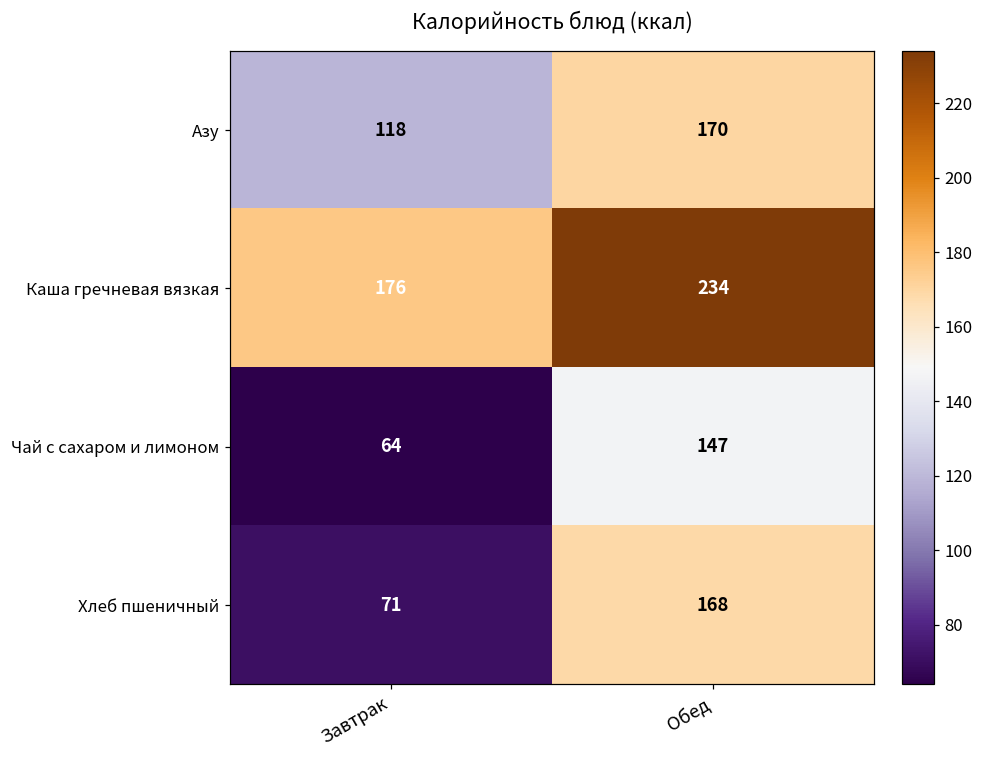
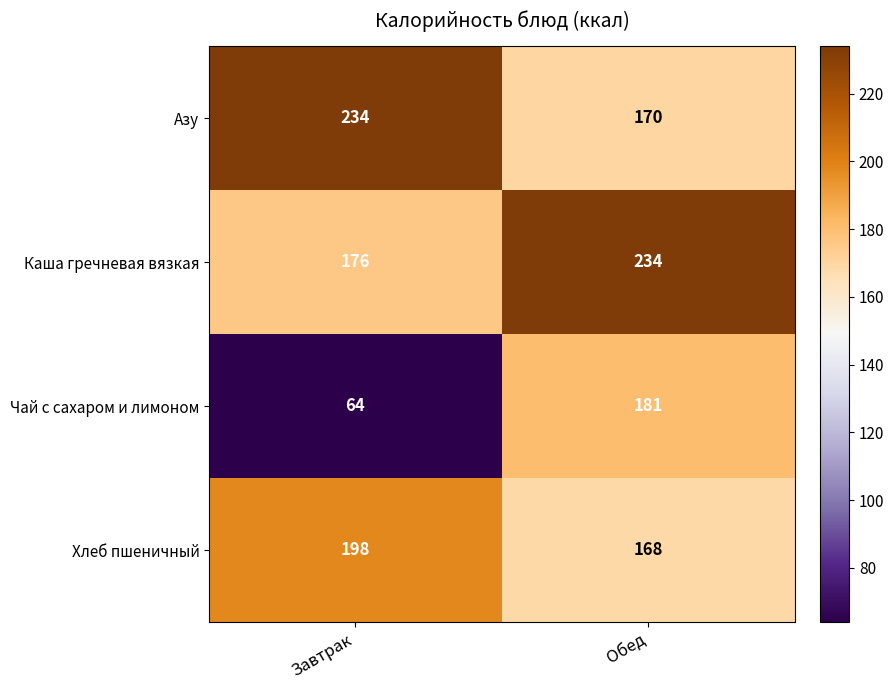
Азу, Завтрак: 118 -> 234
Чай с сахаром и лимоном, Обед: 147 -> 181
Хлеб пшеничный, Завтрак: 71 -> 198
